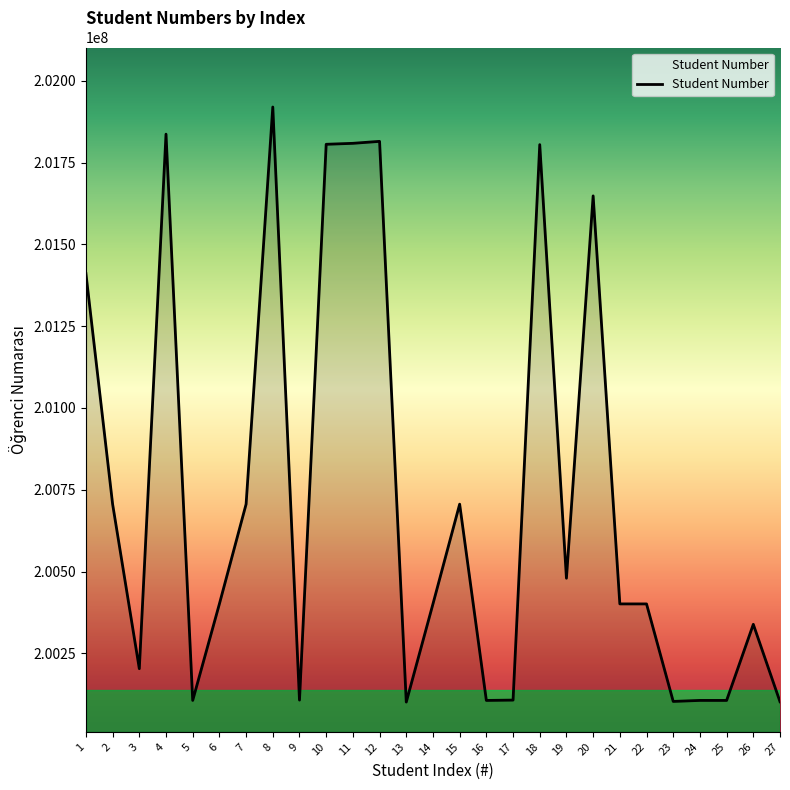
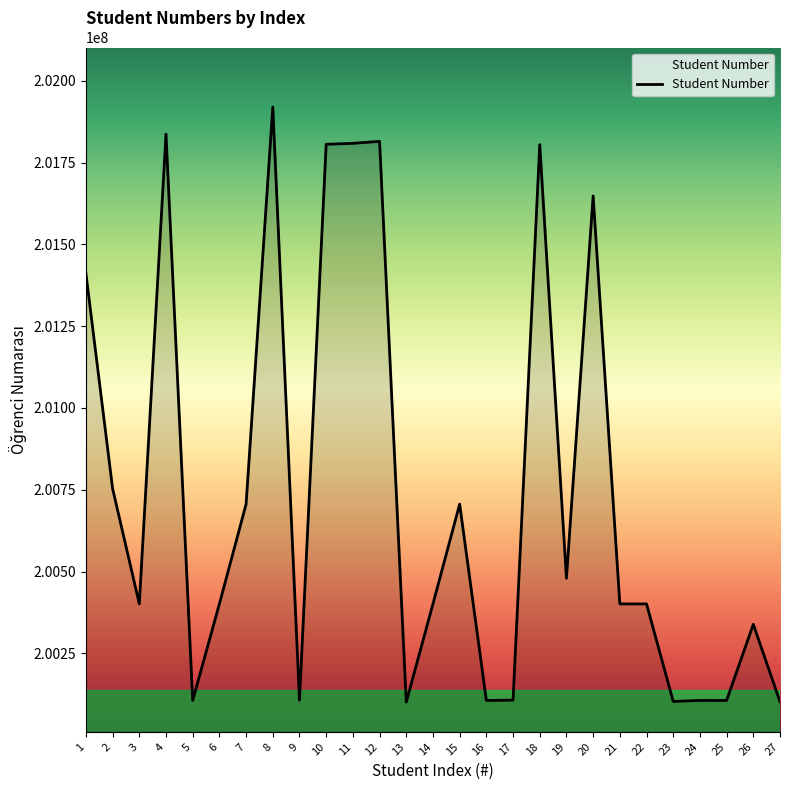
2: 200710000 -> 200750000
3: 200200000 -> 200400000
